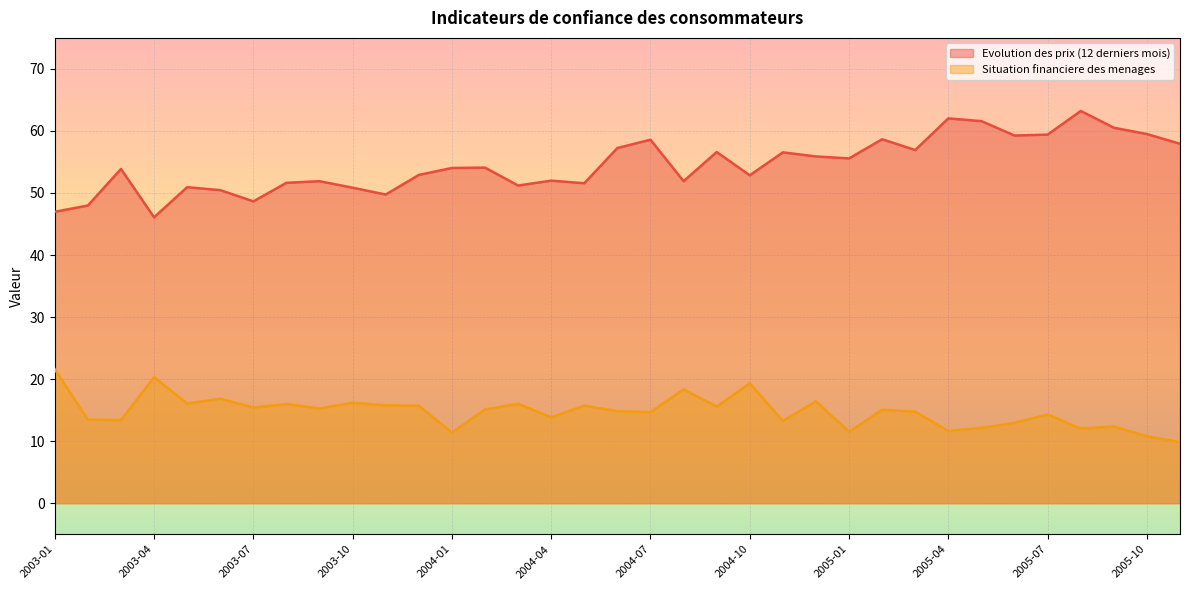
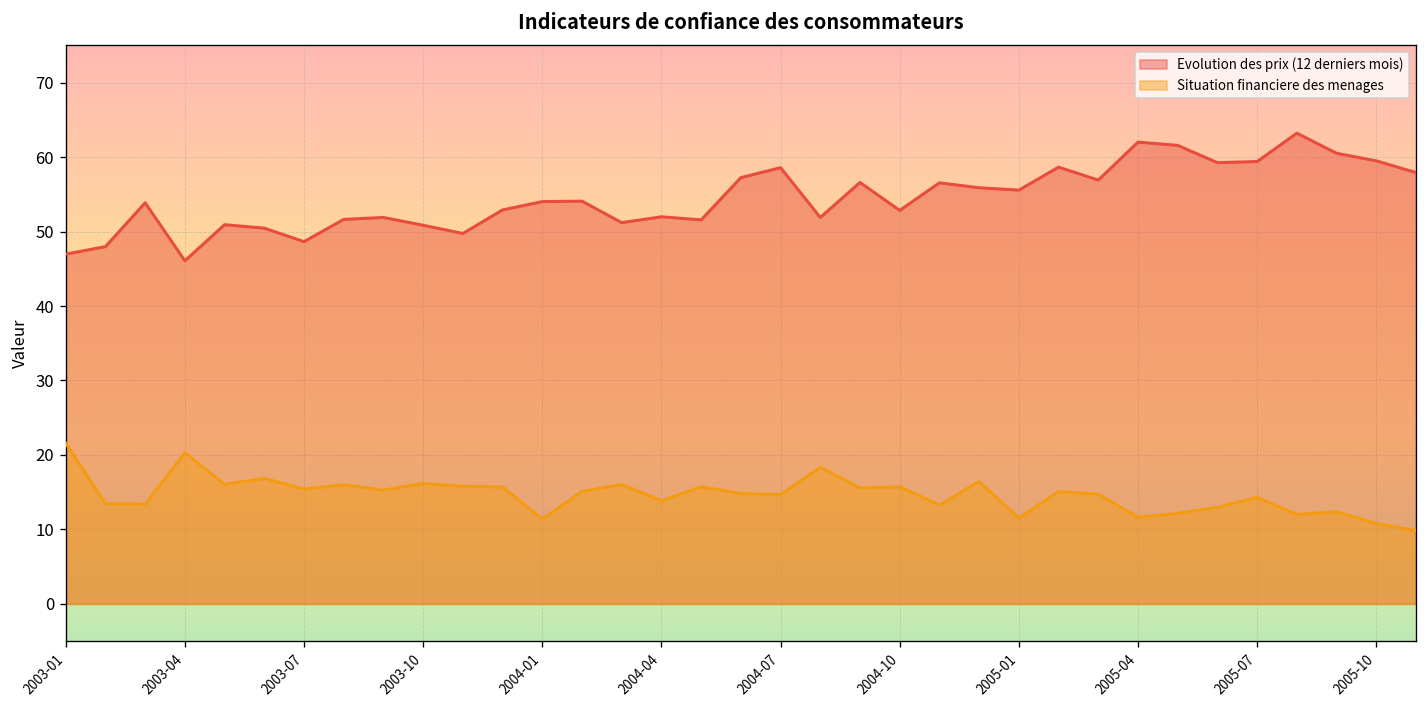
Situation financiere des menages, 2004-10: 19 -> 16
